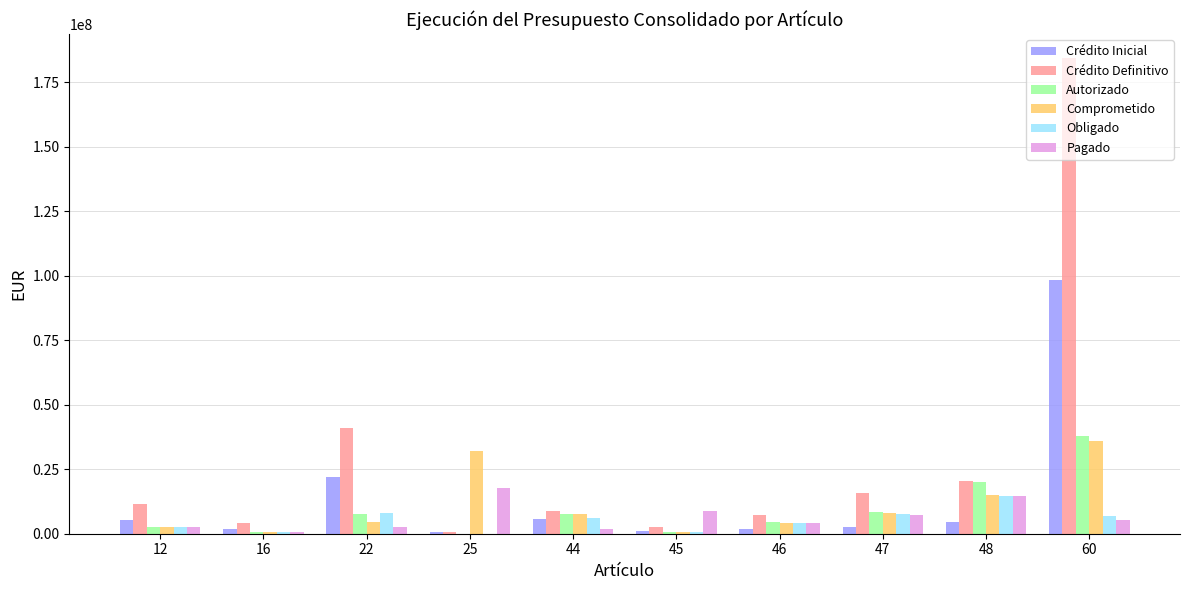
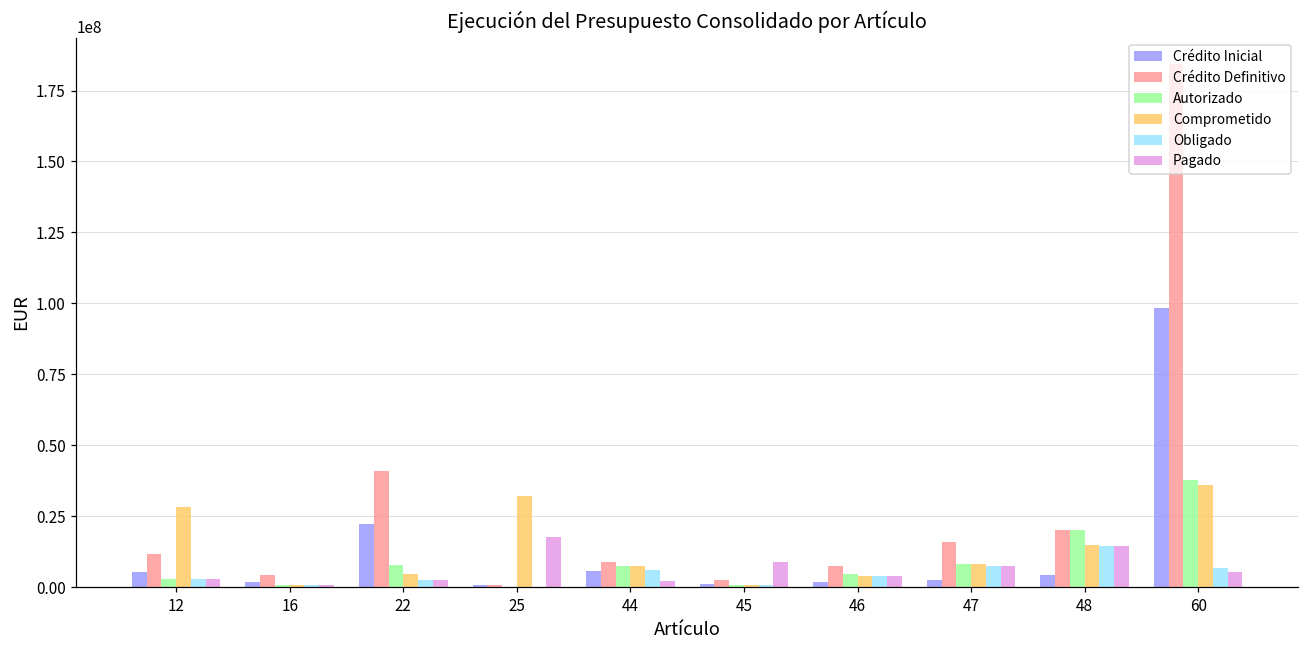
Comprometido, 12: 3000000 -> 28000000
Obligado, 22: 8000000 -> 3000000
